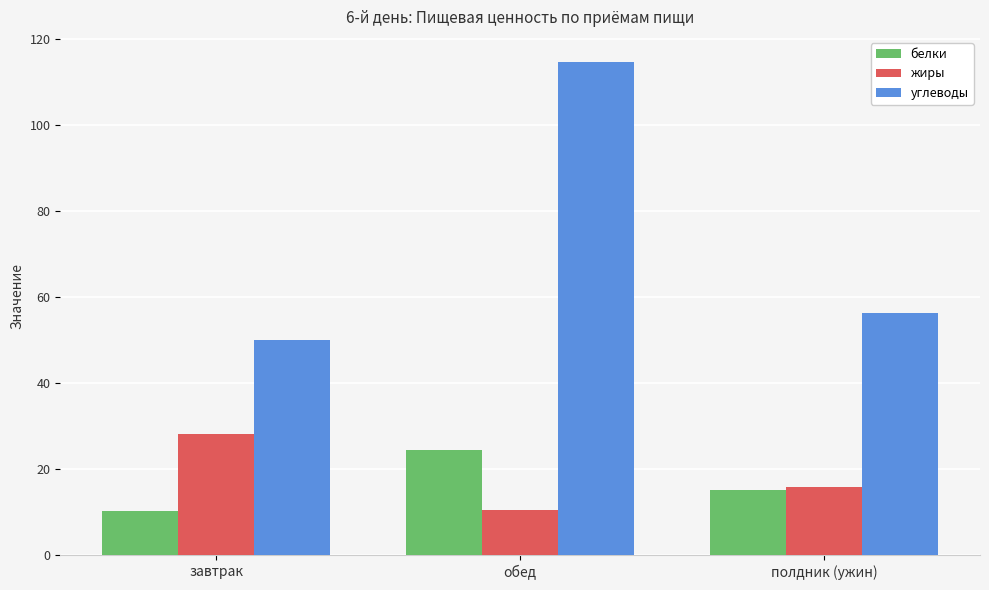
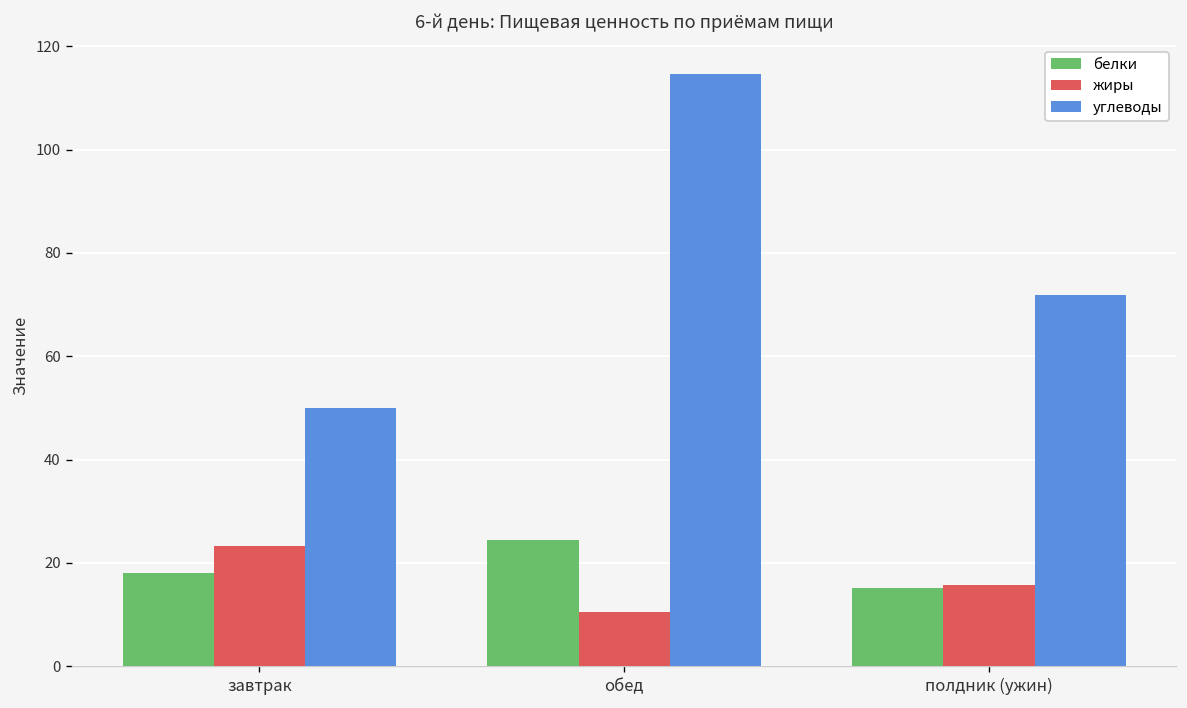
белки, завтрак: 10 -> 18
жиры, завтрак: 28 -> 23
углеводы, полдник (ужин): 56 -> 72
